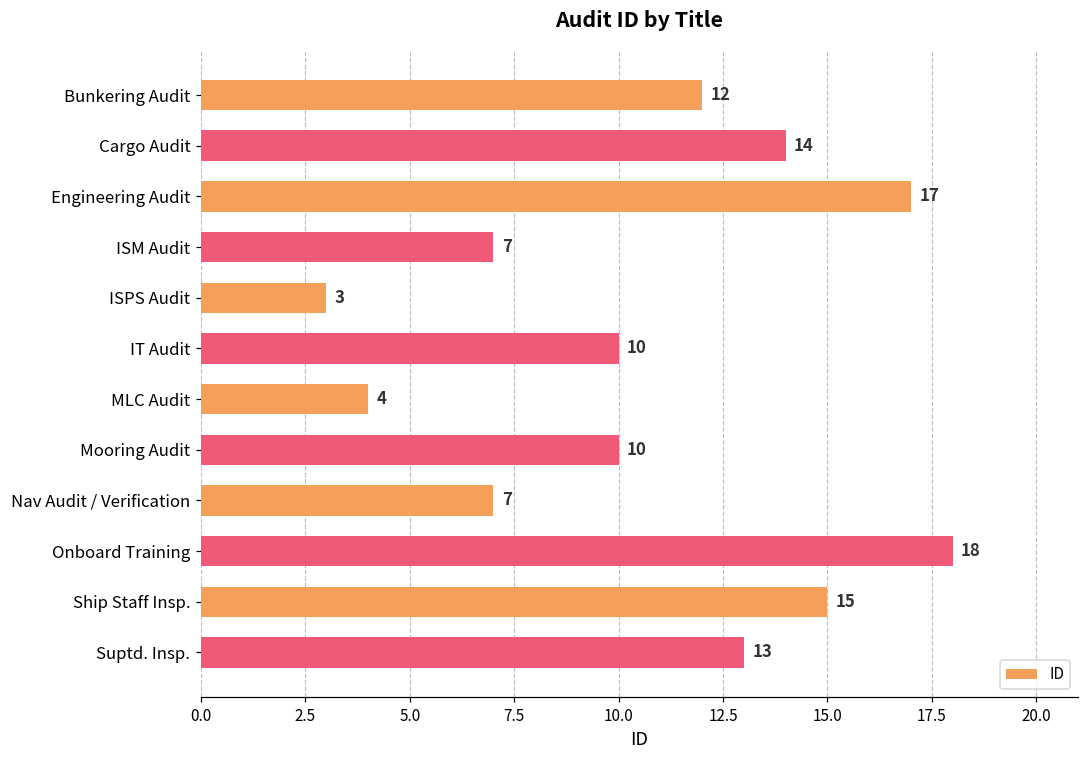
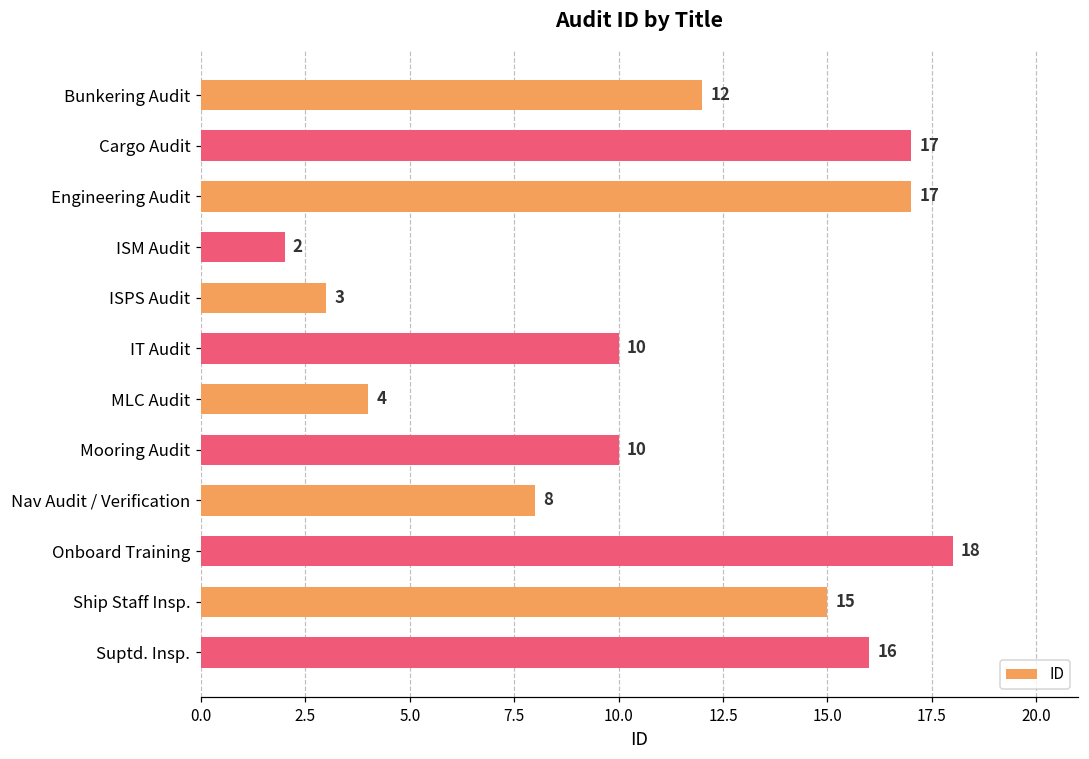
Cargo Audit: 14 -> 17
ISM Audit: 7 -> 2
Nav Audit / Verification: 7 -> 8
Suptd. Insp.: 13 -> 16
